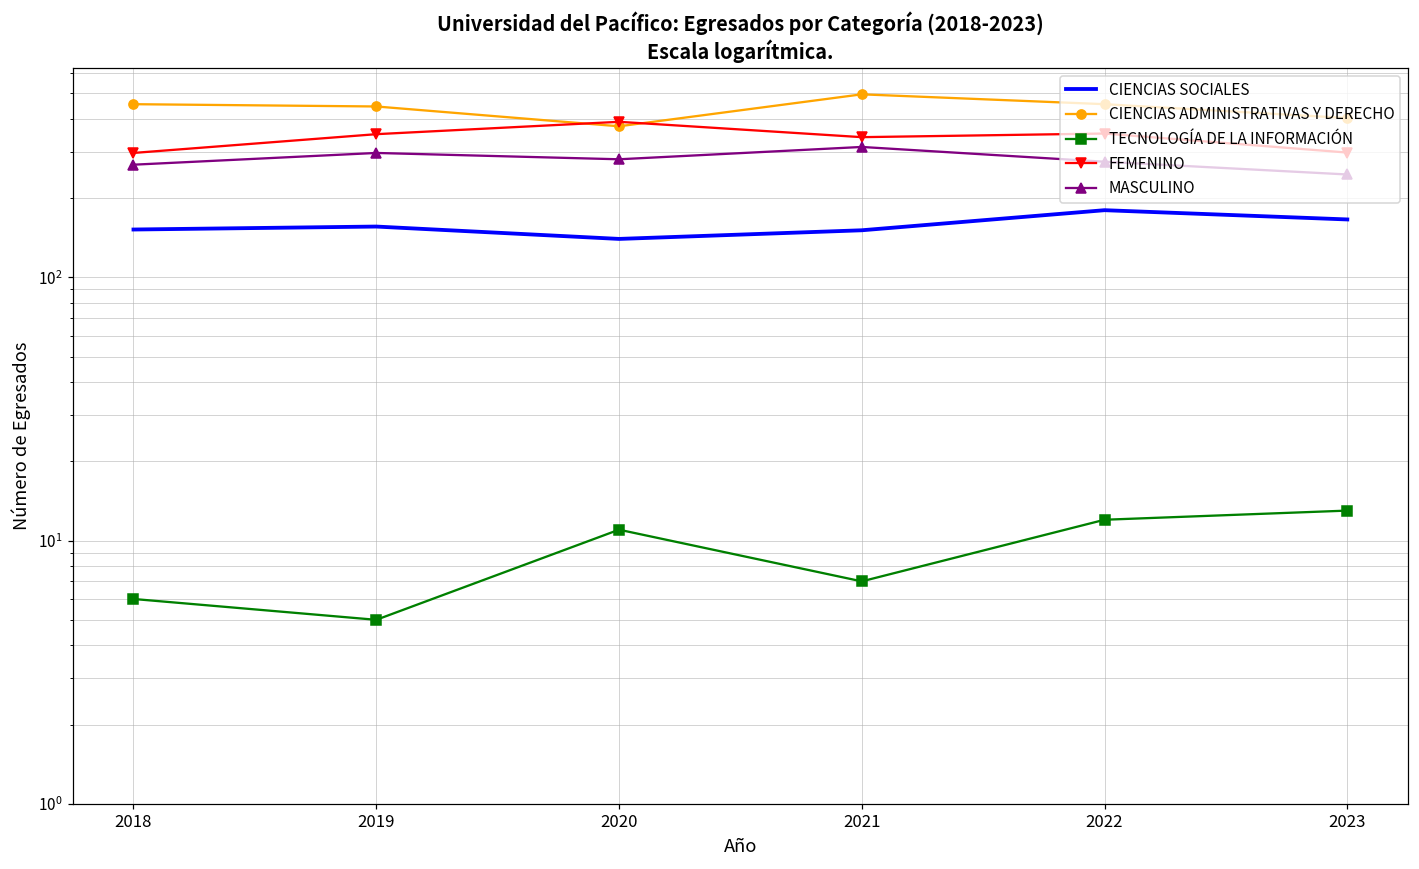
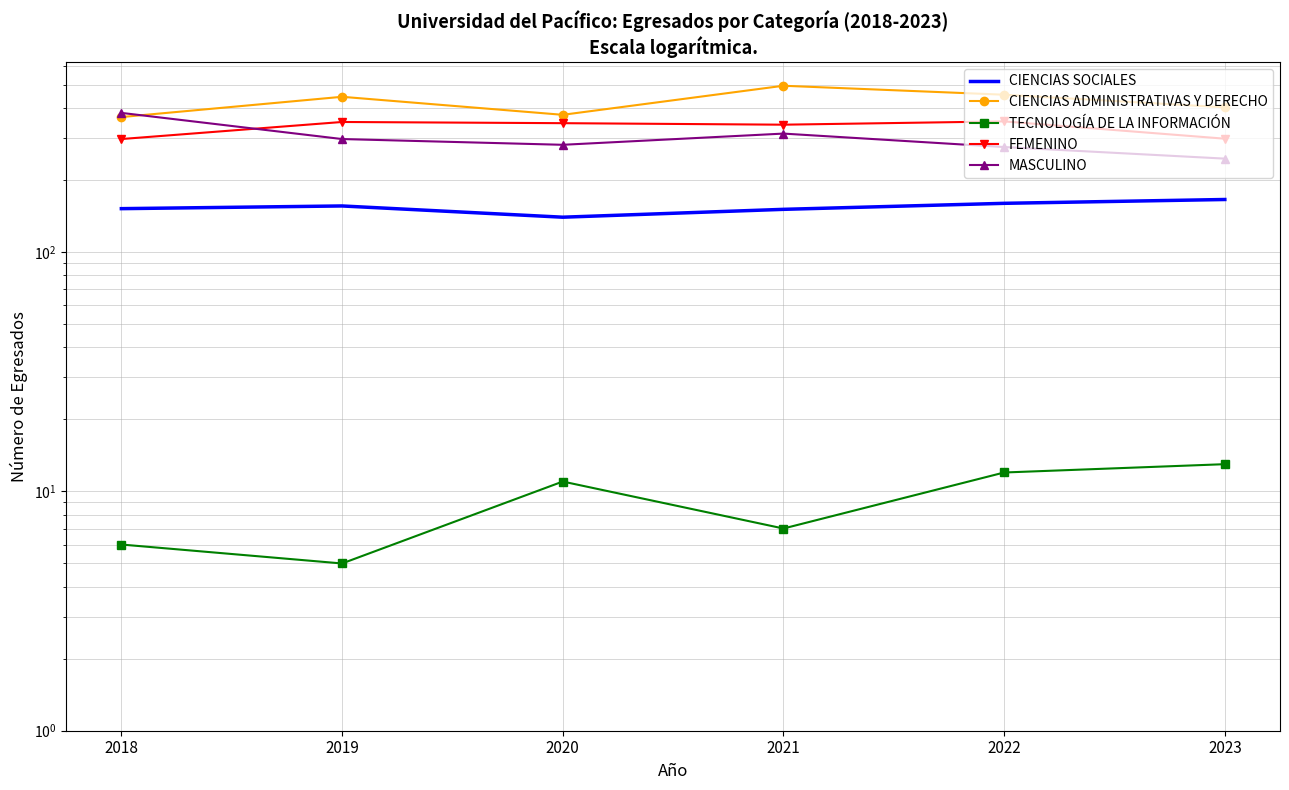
CIENCIAS ADMINISTRATIVAS Y DERECHO, 2018: 460 -> 370
MASCULINO, 2018: 270 -> 380
FEMENINO, 2020: 390 -> 350
CIENCIAS SOCIALES, 2022: 180 -> 160
